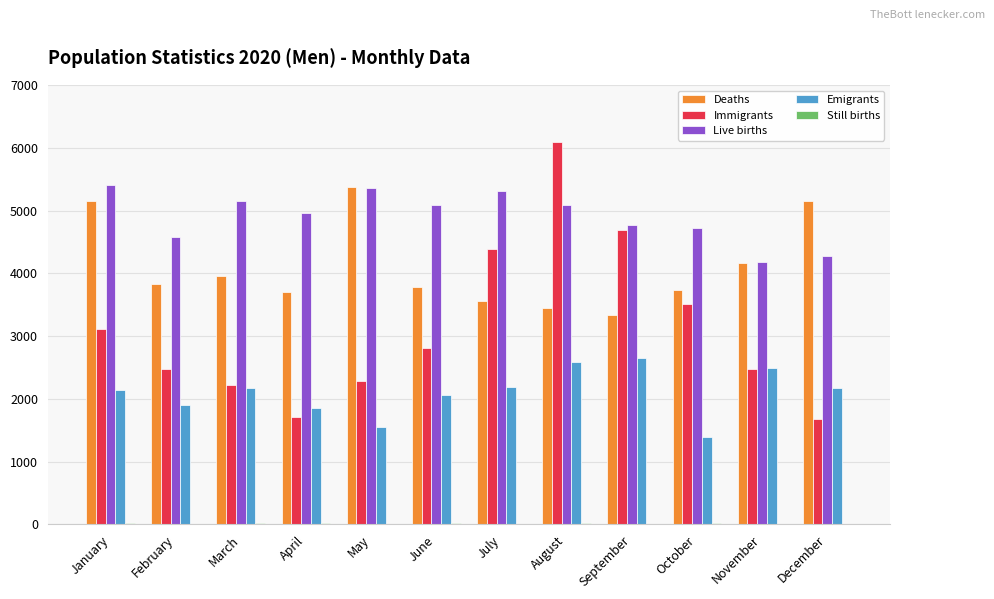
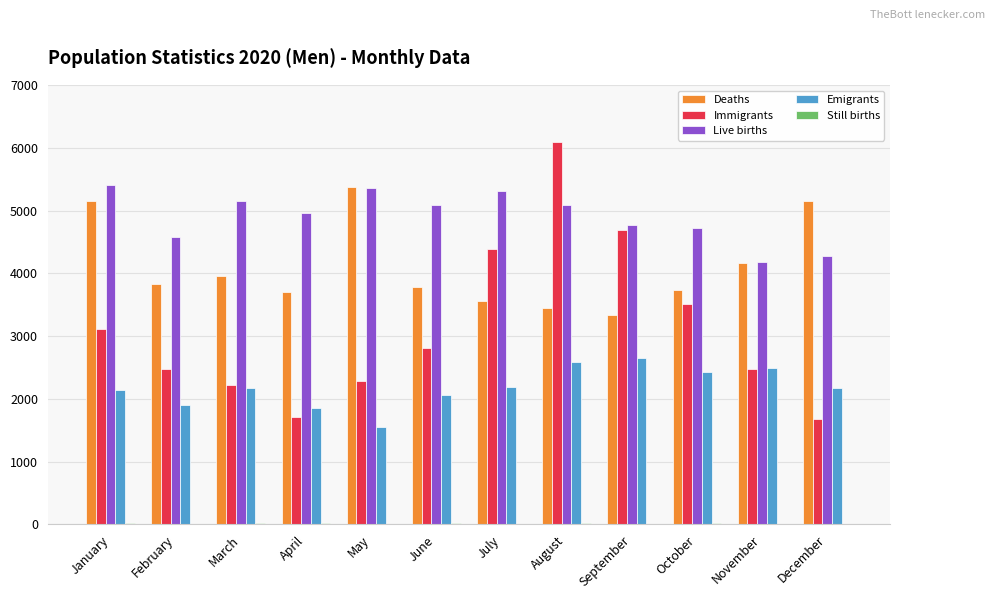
Emigrants, October: 1400 -> 2400
